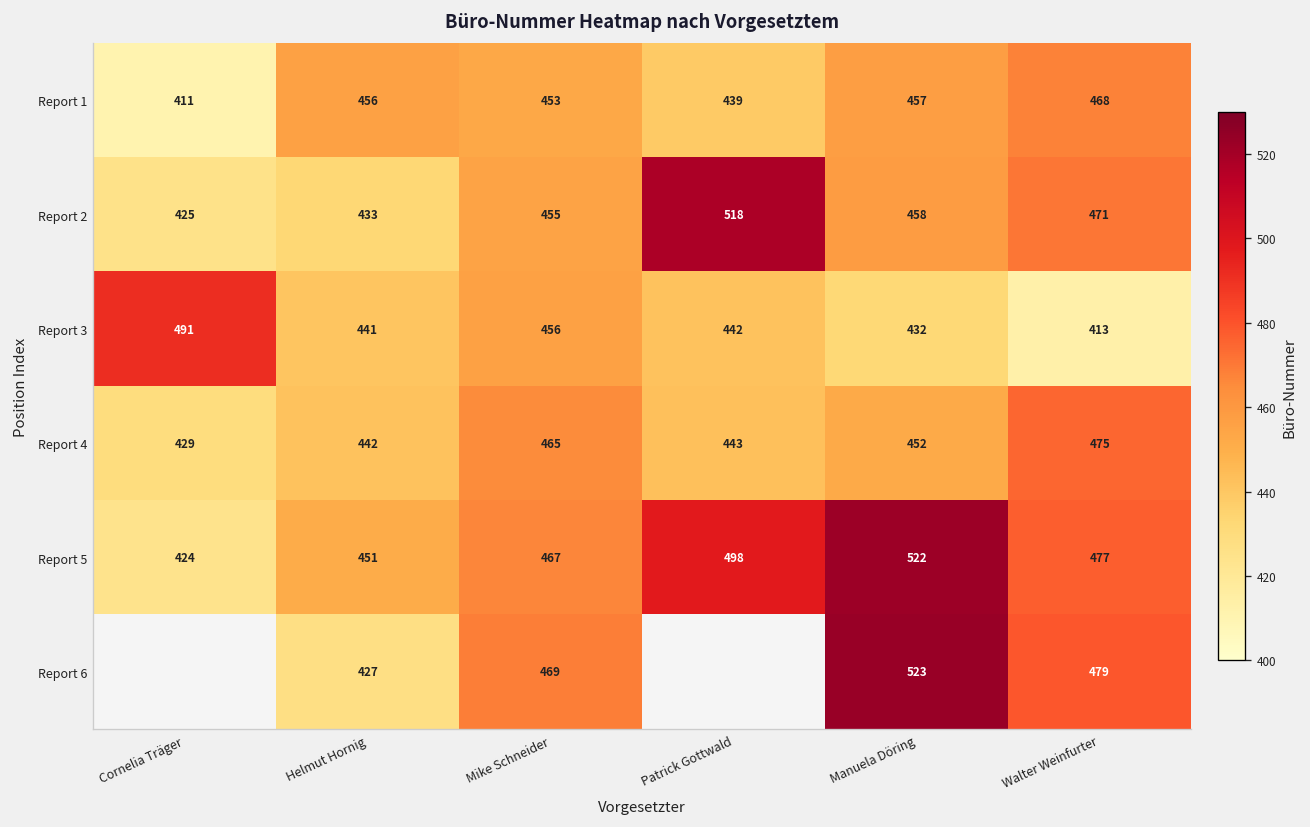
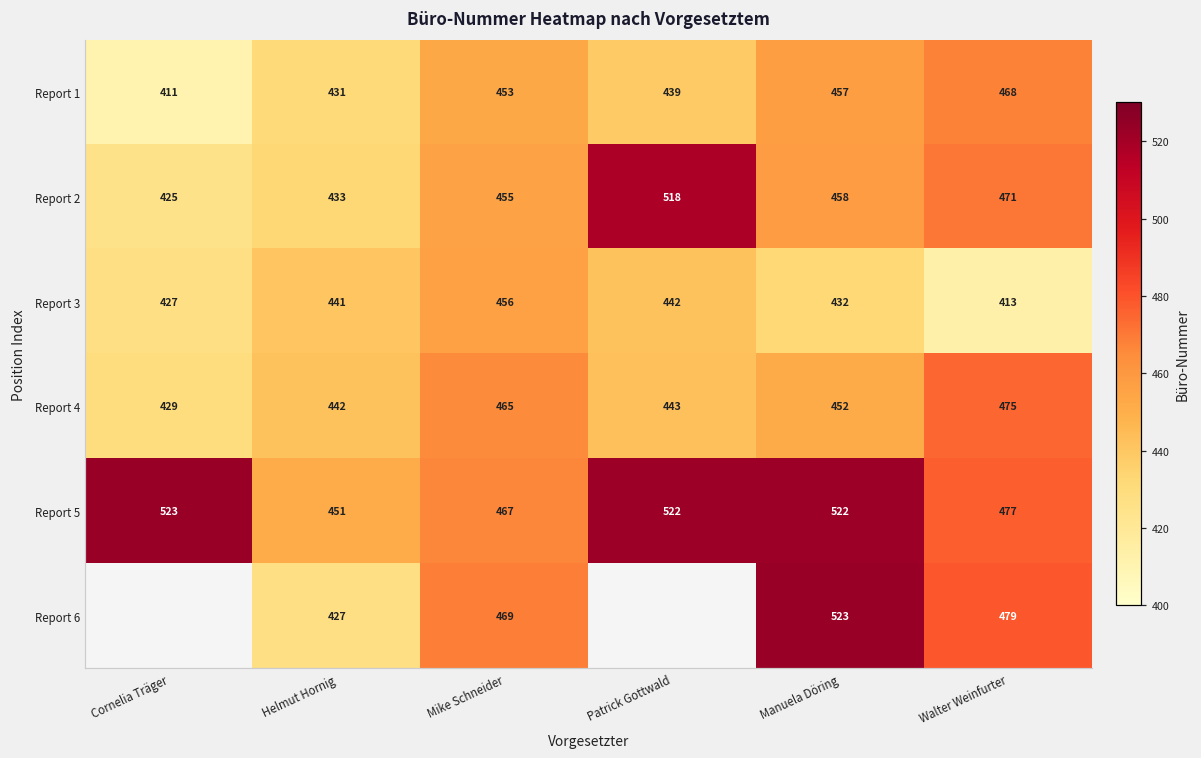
Report 1, Helmut Hornig: 456 -> 431
Report 3, Cornelia Träger: 491 -> 427
Report 5, Cornelia Träger: 424 -> 523
Report 5, Patrick Gottwald: 498 -> 522
